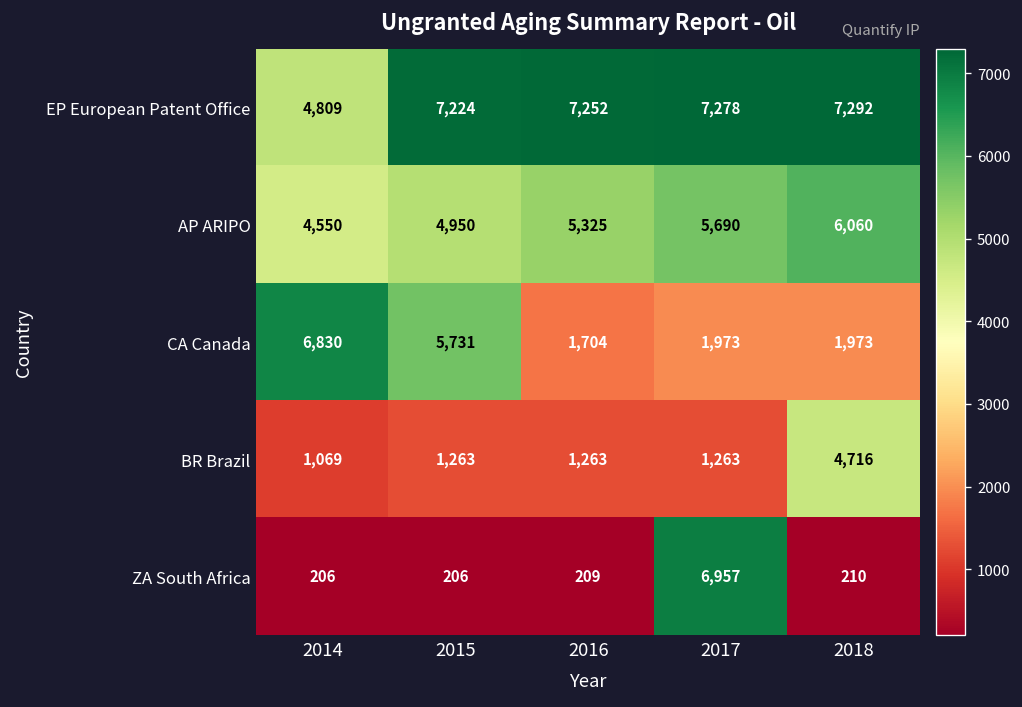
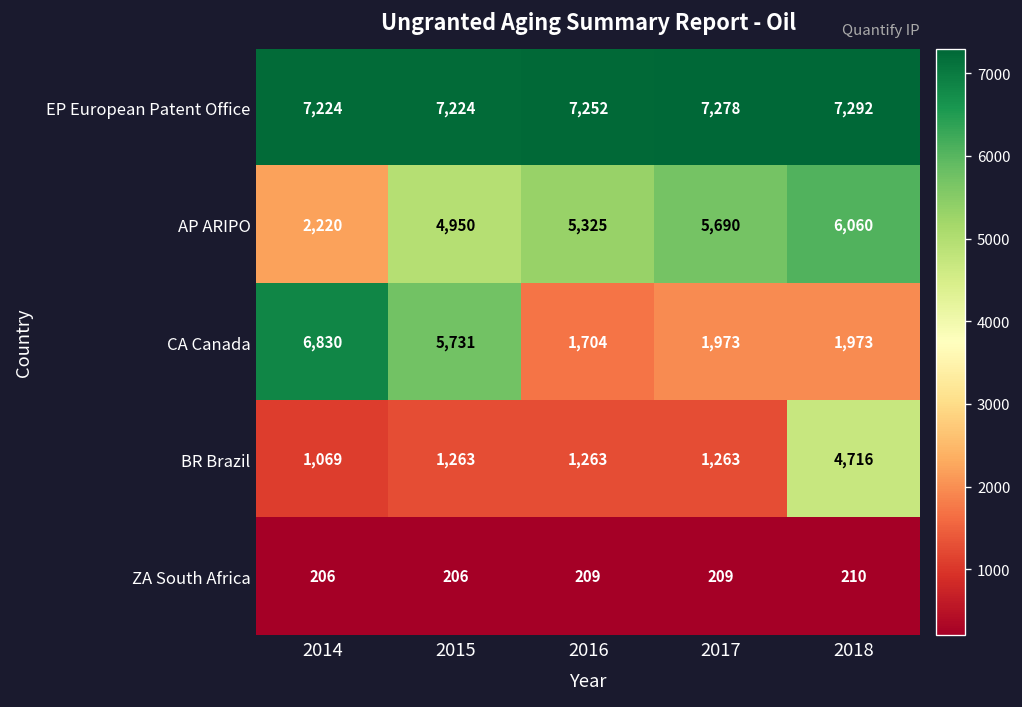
EP European Patent Office, 2014: 4,809 -> 7,224
AP ARIPO, 2014: 4,550 -> 2,220
ZA South Africa, 2017: 6,957 -> 209
